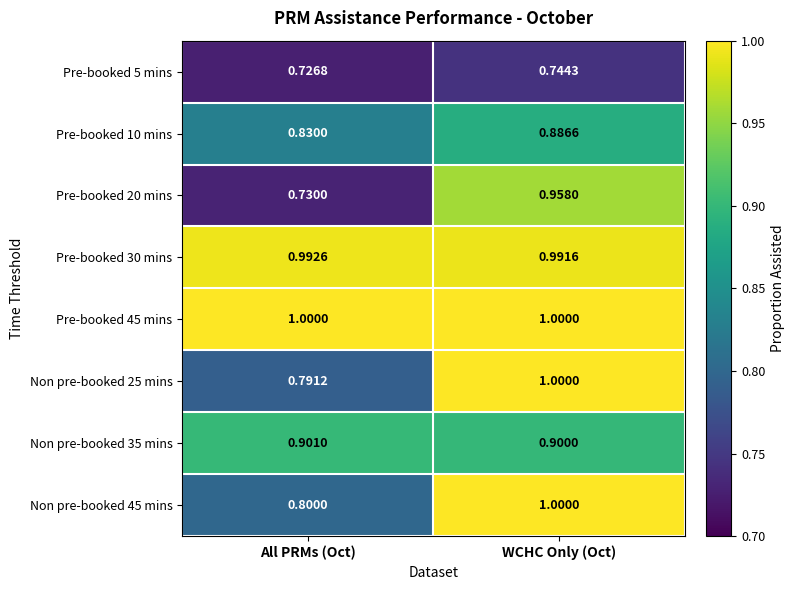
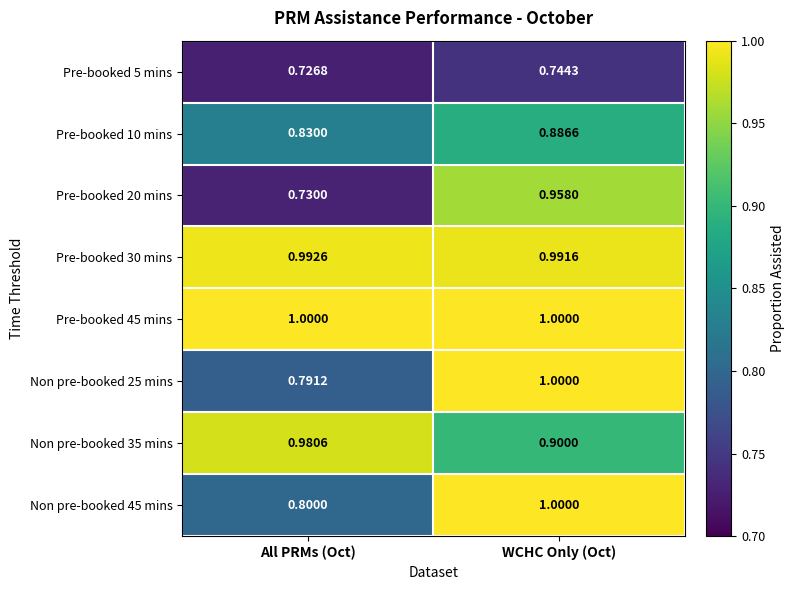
Non pre-booked 35 mins, All PRMs (Oct): 0.9010 -> 0.9806
